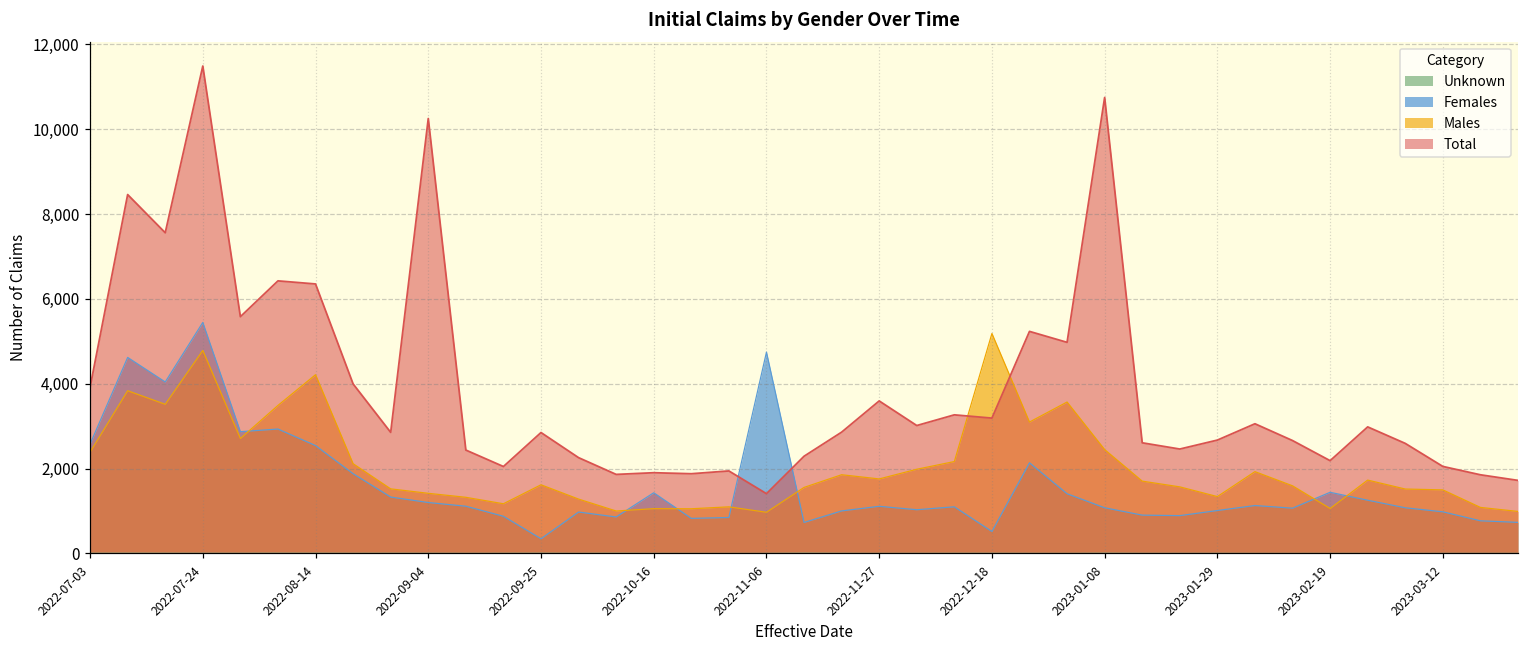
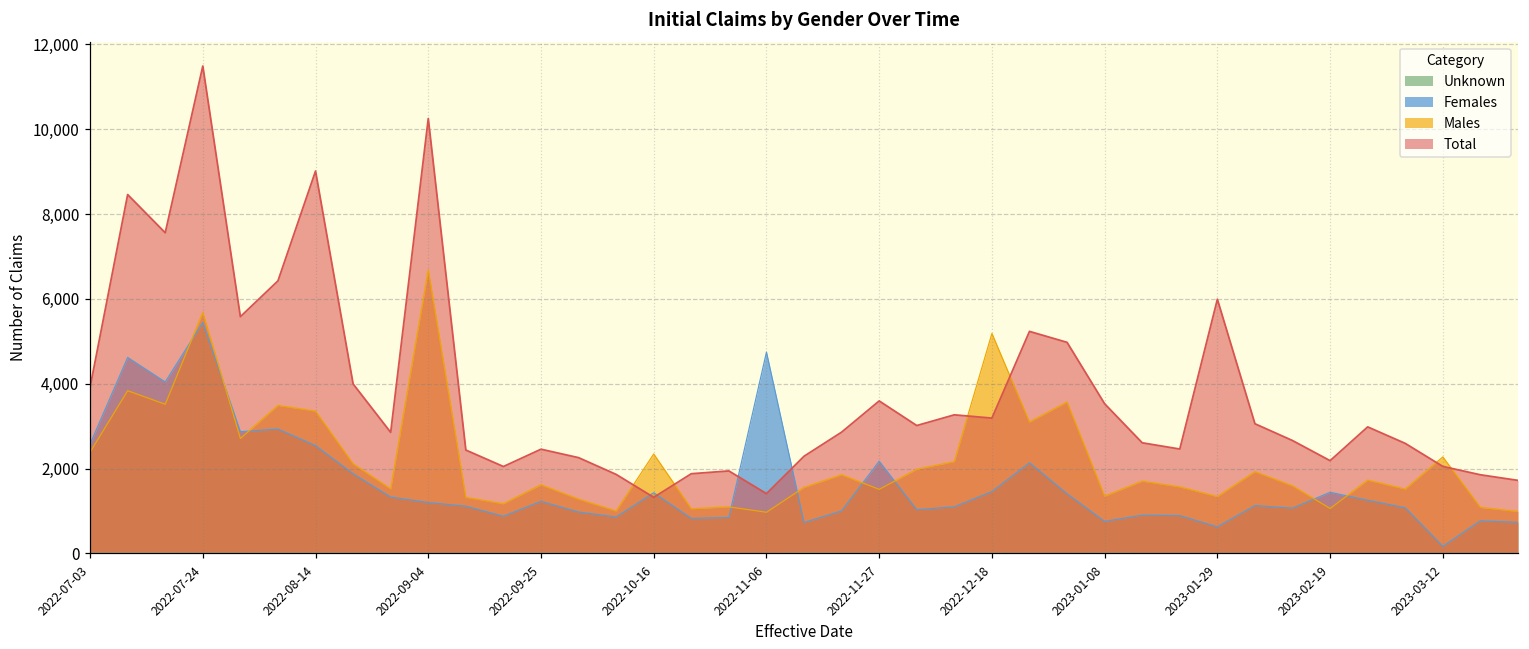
Males, 2022-07-24: 4,800 -> 5,700
Males, 2022-08-14: 4,200 -> 3,400
Total, 2022-08-14: 6,400 -> 9,000
Males, 2022-09-04: 1,400 -> 6,700
Females, 2022-09-25: 300 -> 1,200
Total, 2022-09-25: 2,800 -> 2,500
Males, 2022-10-16: 1,100 -> 2,300
Total, 2022-10-16: 1,900 -> 1,300
Females, 2022-11-27: 1,100 -> 2,200
Males, 2022-11-27: 1,800 -> 1,500
Females, 2022-12-18: 500 -> 1,500
Females, 2023-01-08: 1,100 -> 800
Males, 2023-01-08: 2,400 -> 1,400
Total, 2023-01-08: 10,700 -> 3,500
Females, 2023-01-29: 1,000 -> 600
Total, 2023-01-29: 2,700 -> 6,000
Females, 2023-03-12: 1,000 -> 200
Males, 2023-03-12: 1,500 -> 2,300
